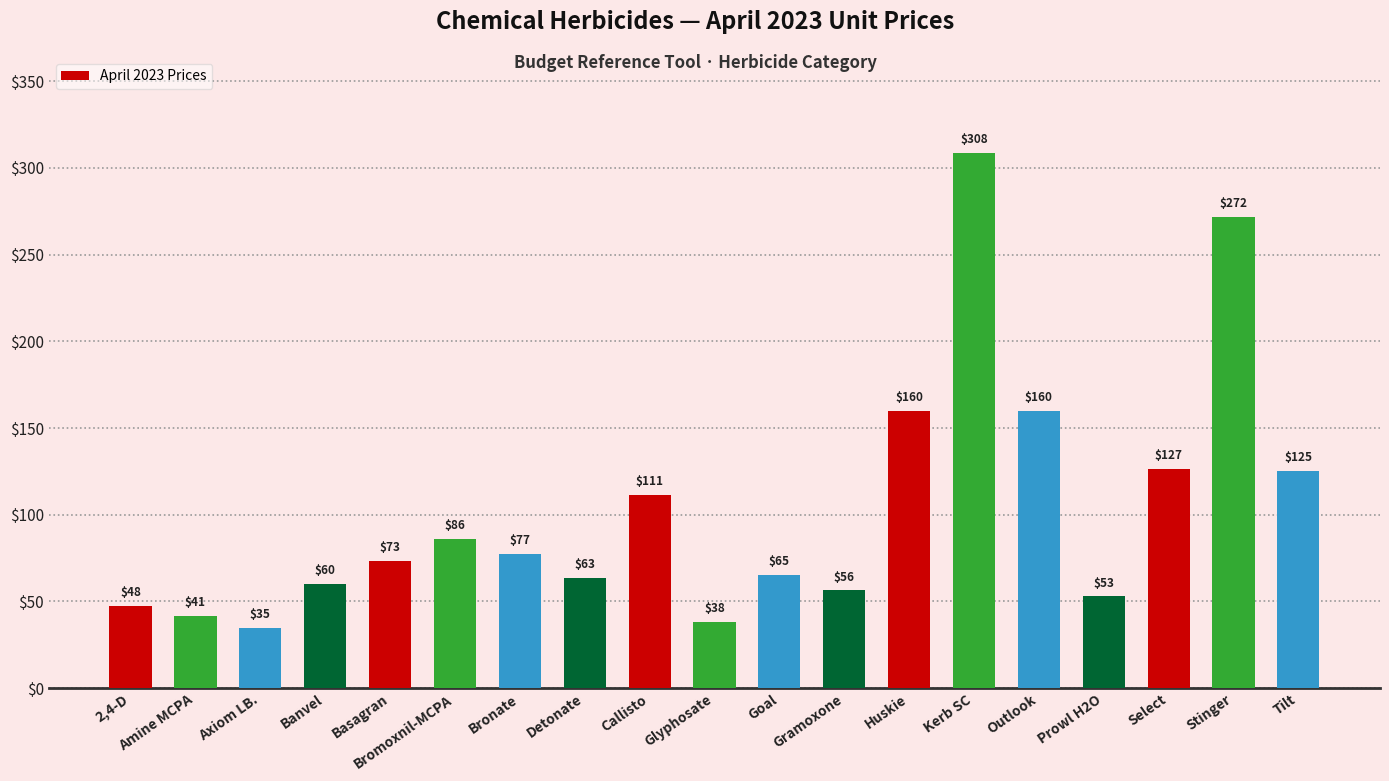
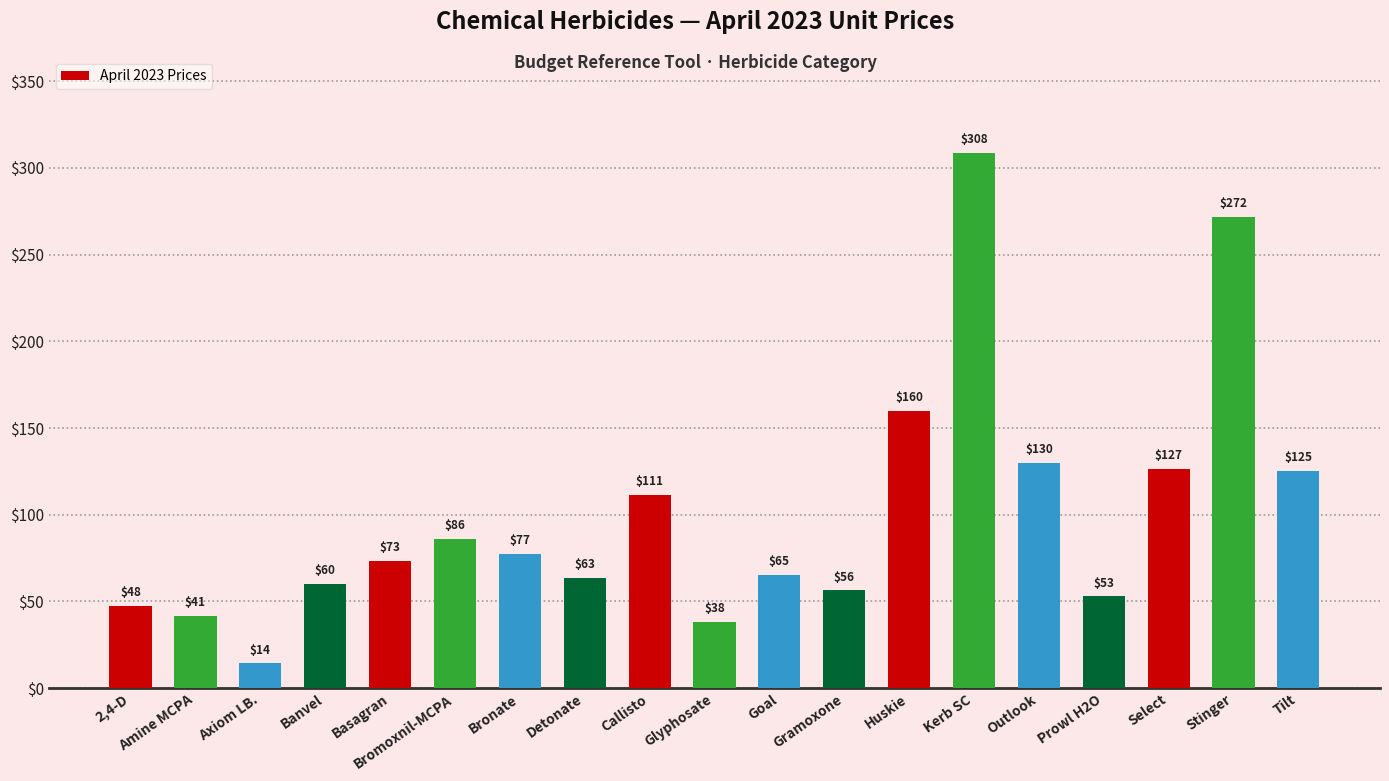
Axiom LB.: $35 -> $14
Outlook: $160 -> $130
